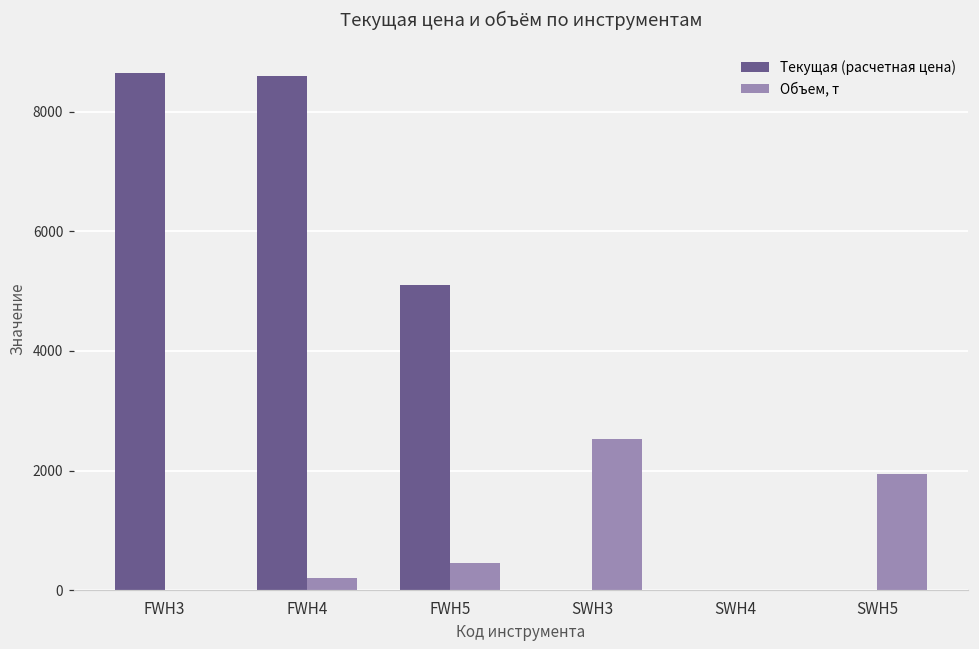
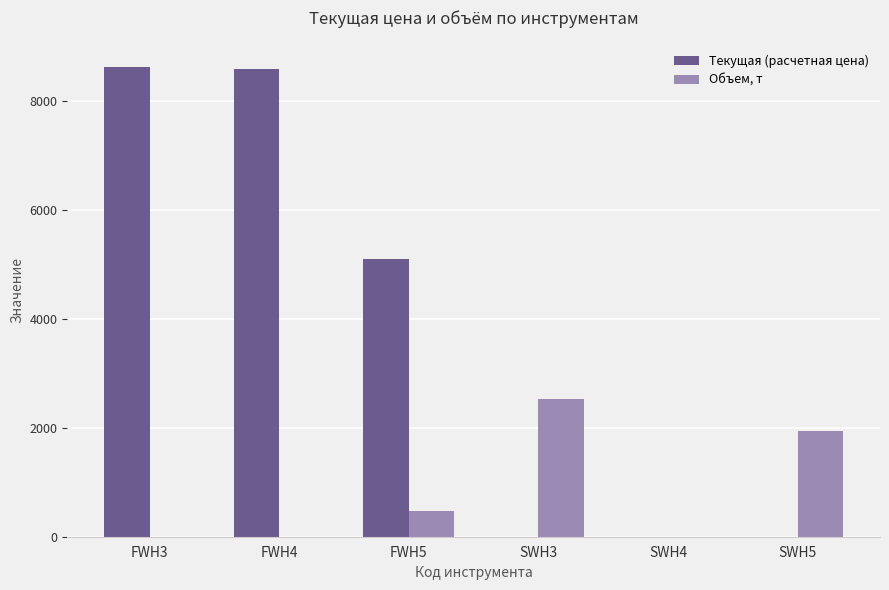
Объем, т, FWH4: 200 -> 0
